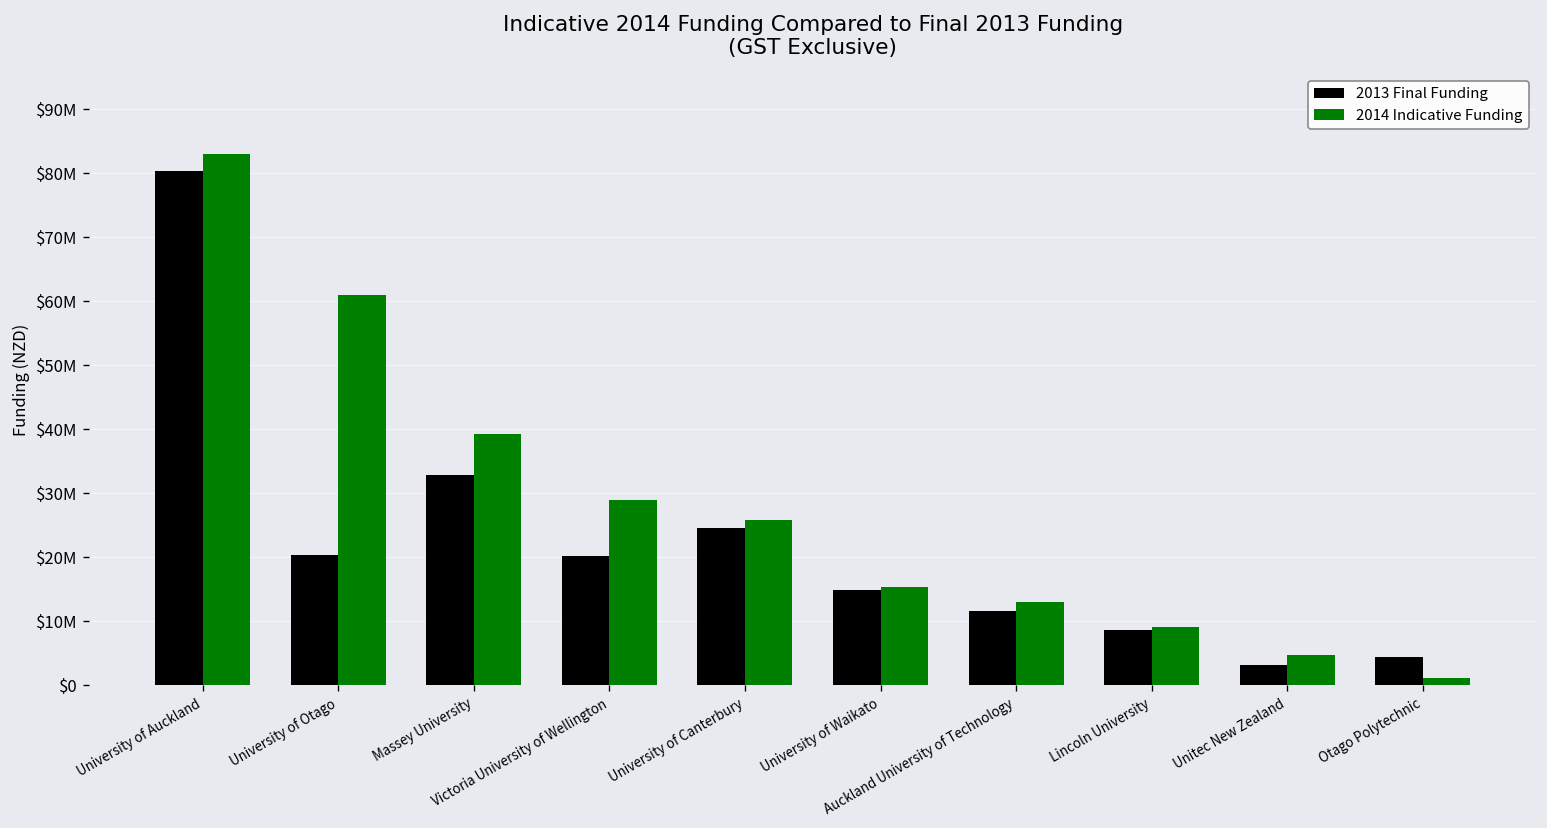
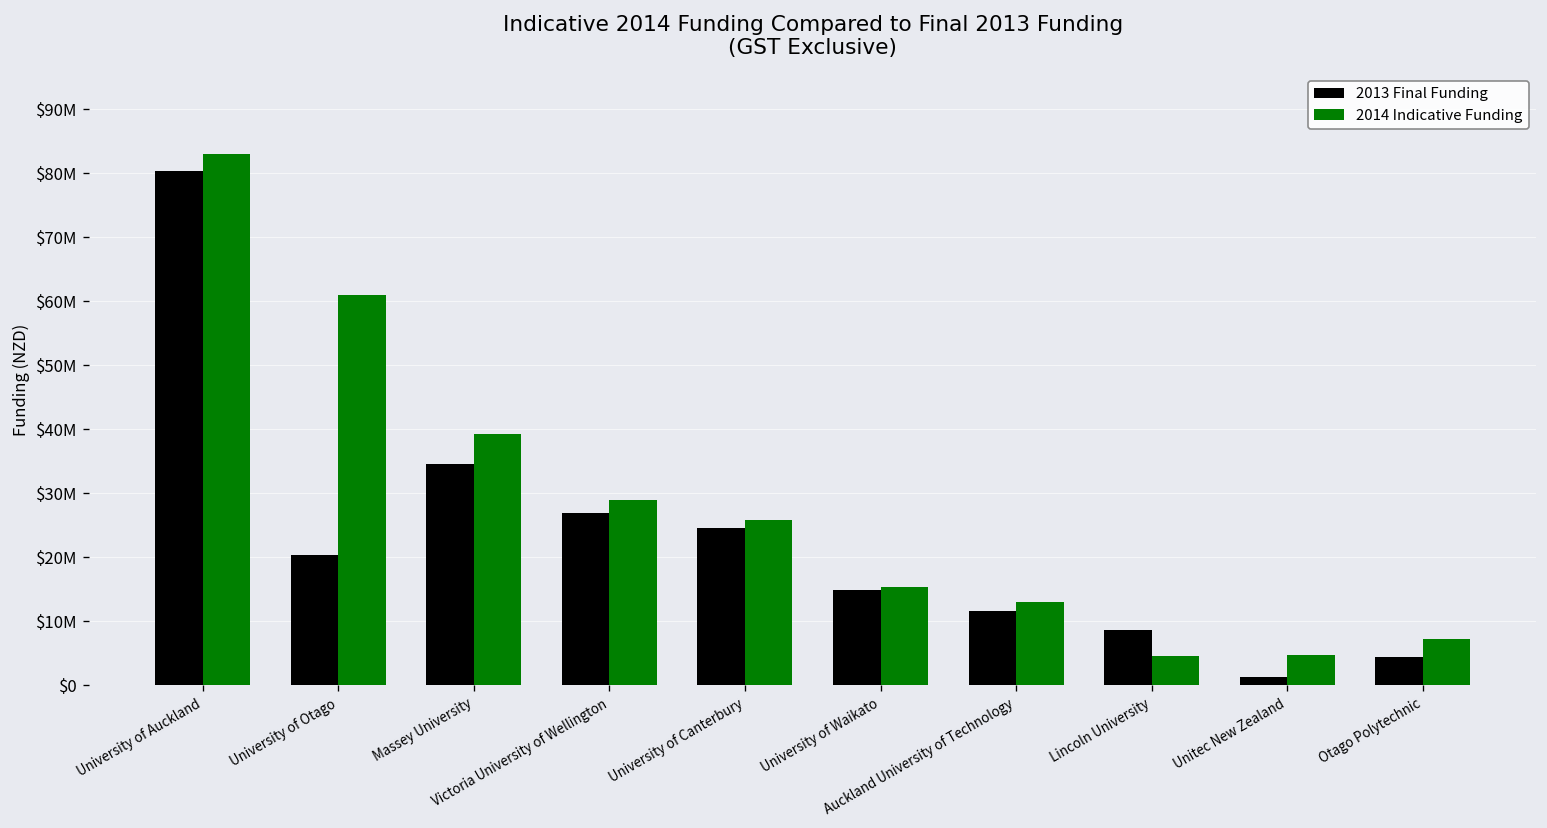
2013 Final Funding, Massey University: $33000000 -> $35000000
2013 Final Funding, Victoria University of Wellington: $20000000 -> $27000000
2014 Indicative Funding, Lincoln University: $9000000 -> $4000000
2013 Final Funding, Unitec New Zealand: $3000000 -> $1000000
2014 Indicative Funding, Otago Polytechnic: $1000000 -> $7000000
